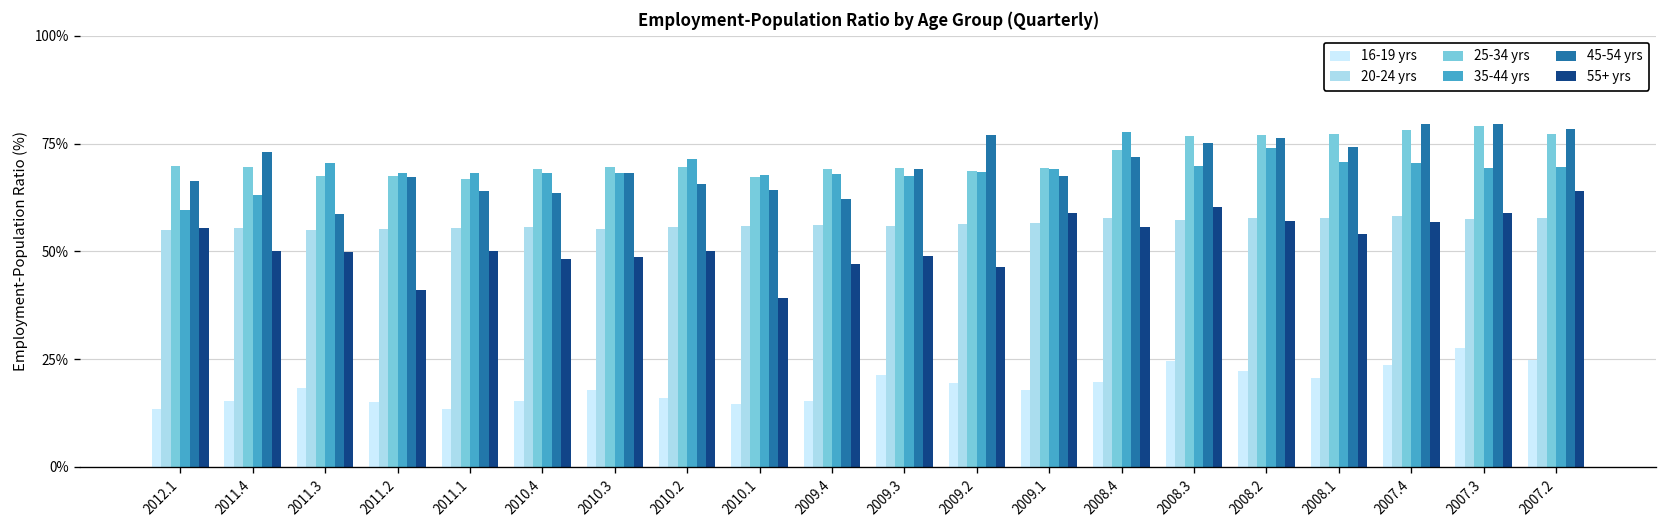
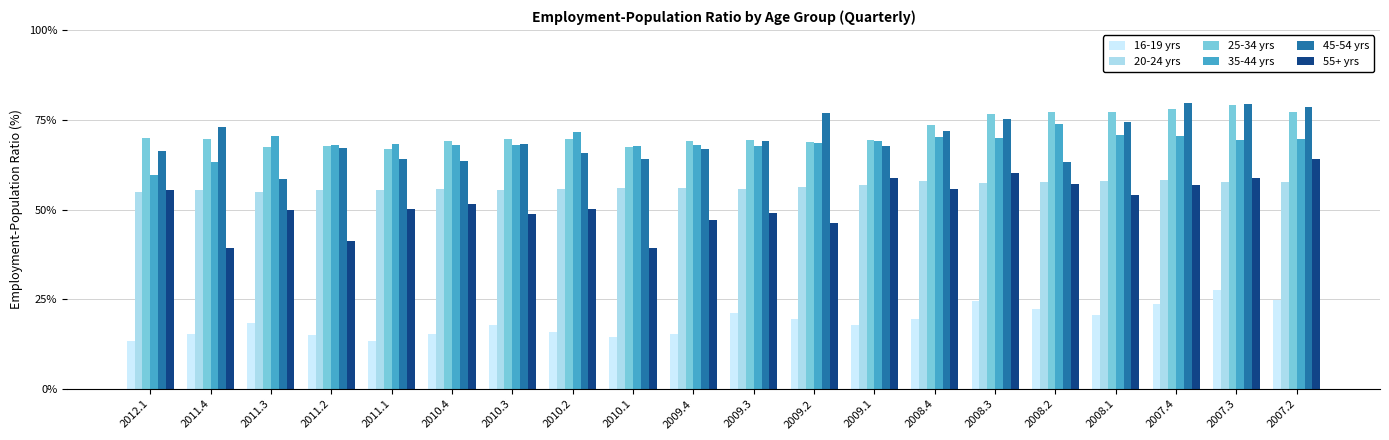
55+ yrs, 2011.4: 50% -> 39%
55+ yrs, 2010.4: 48% -> 52%
45-54 yrs, 2009.4: 62% -> 67%
35-44 yrs, 2008.4: 78% -> 70%
45-54 yrs, 2008.2: 76% -> 63%
